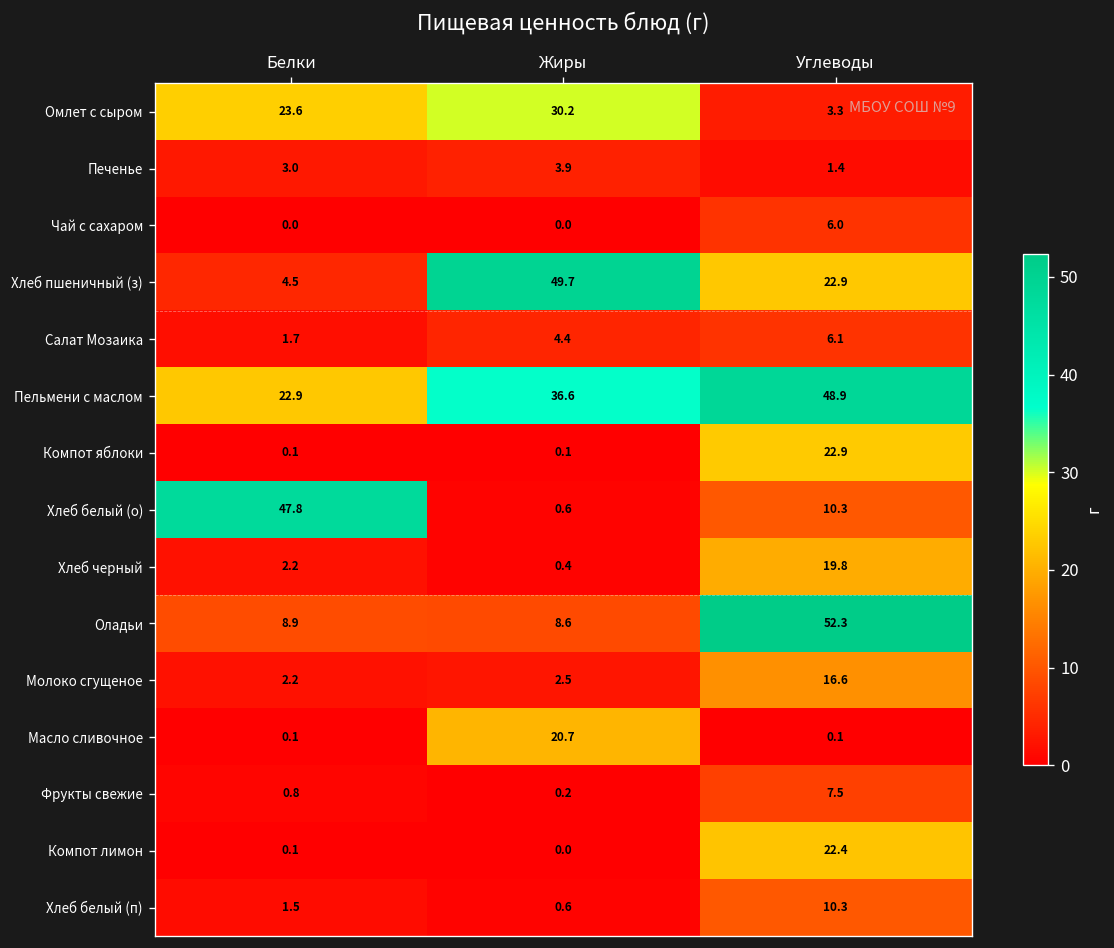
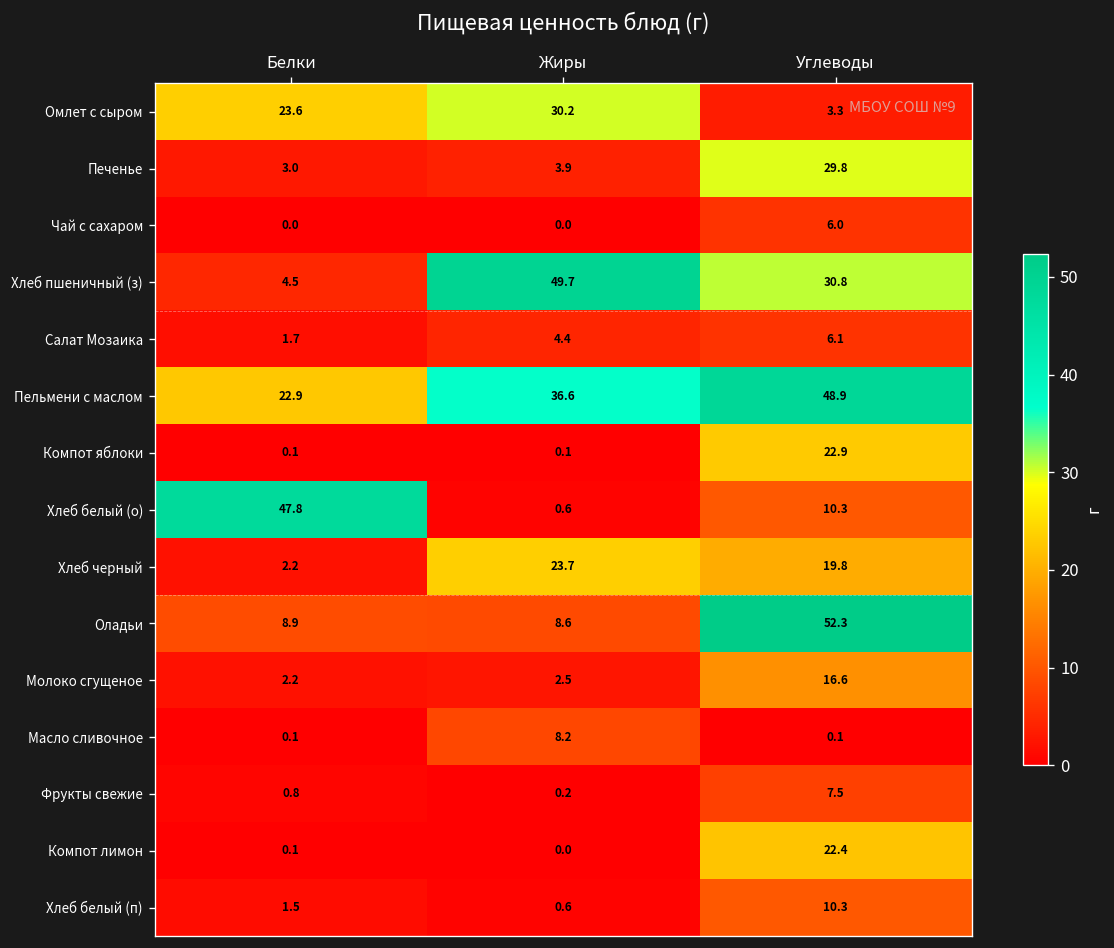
Печенье, Углеводы: 1.4 -> 29.8
Хлеб пшеничный (з), Углеводы: 22.9 -> 30.8
Хлеб черный, Жиры: 0.4 -> 23.7
Масло сливочное, Жиры: 20.7 -> 8.2
